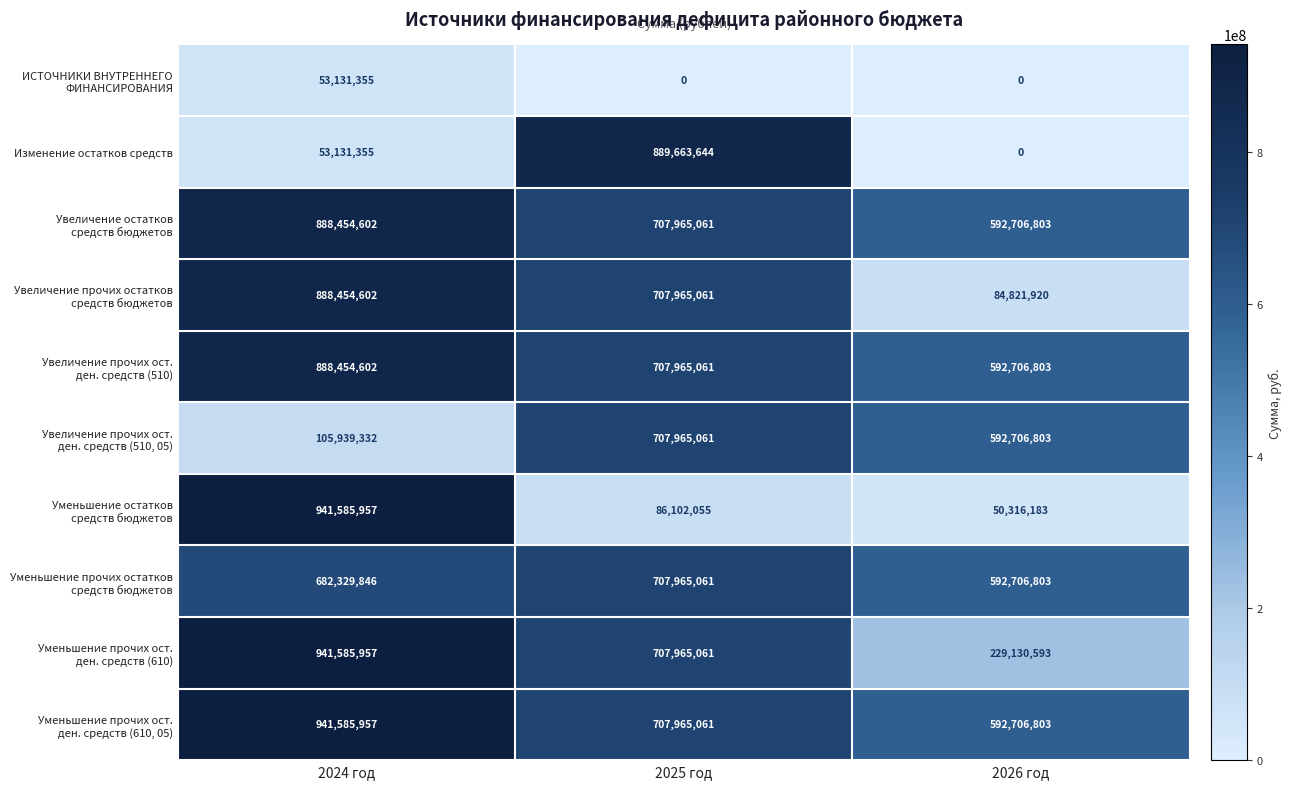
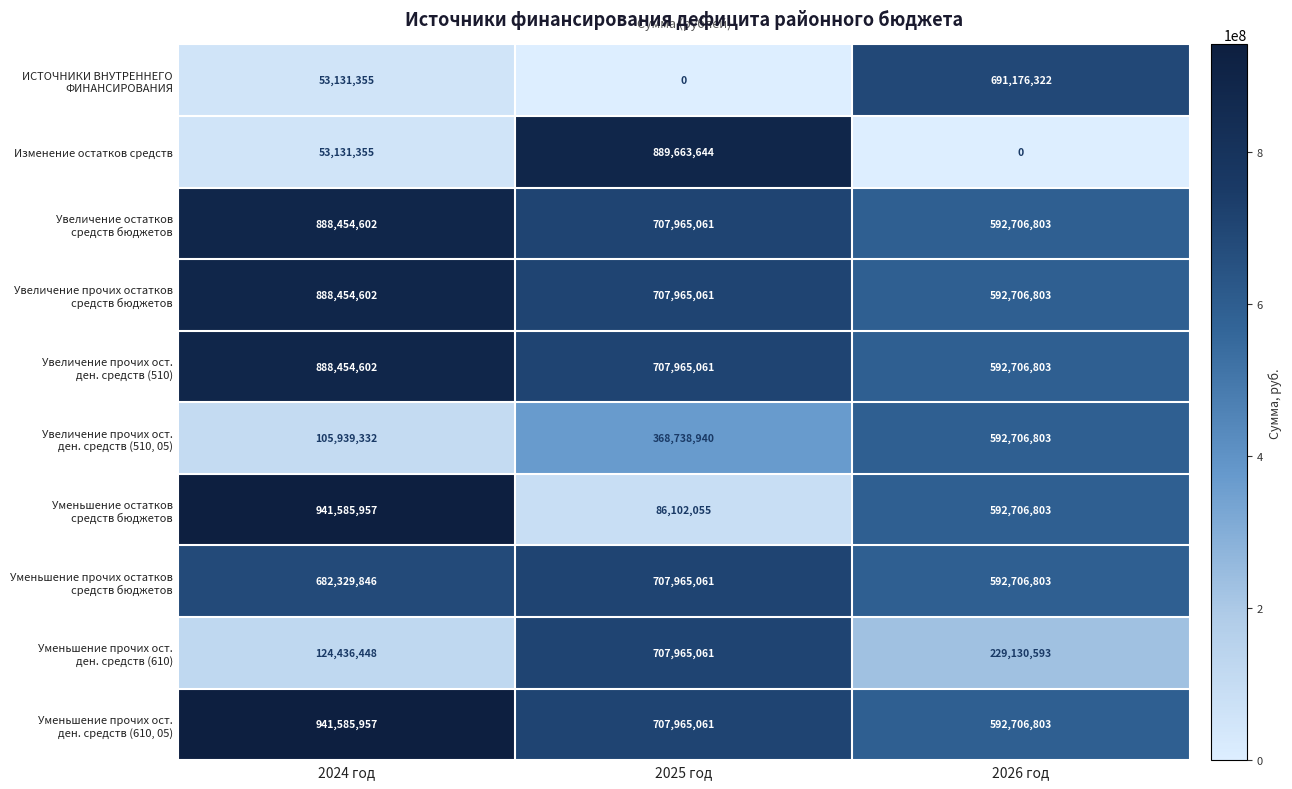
ИСТОЧНИКИ ВНУТРЕННЕГО ФИНАНСИРОВАНИЯ, 2026 год: 0 -> 691,176,322
Увеличение прочих остатков средств бюджетов, 2026 год: 84,821,920 -> 592,706,803
Увеличение прочих ост. ден. средств (510, 05), 2025 год: 707,965,061 -> 368,738,940
Уменьшение остатков средств бюджетов, 2026 год: 50,316,183 -> 592,706,803
Уменьшение прочих ост. ден. средств (610), 2024 год: 941,585,957 -> 124,436,448
